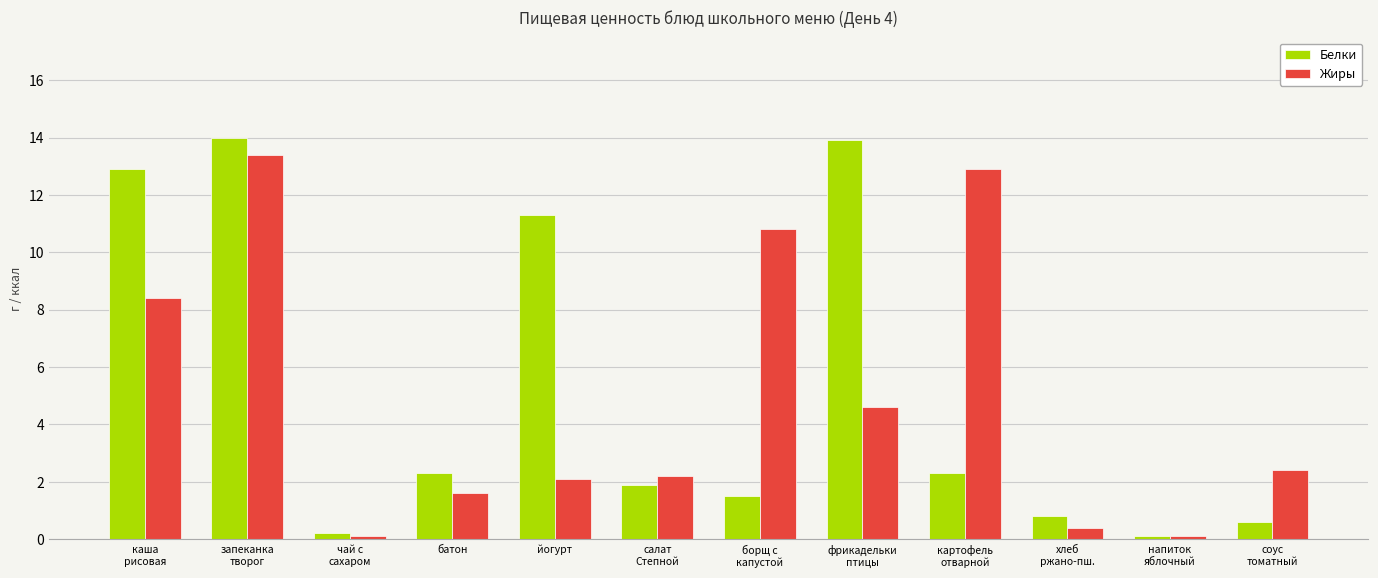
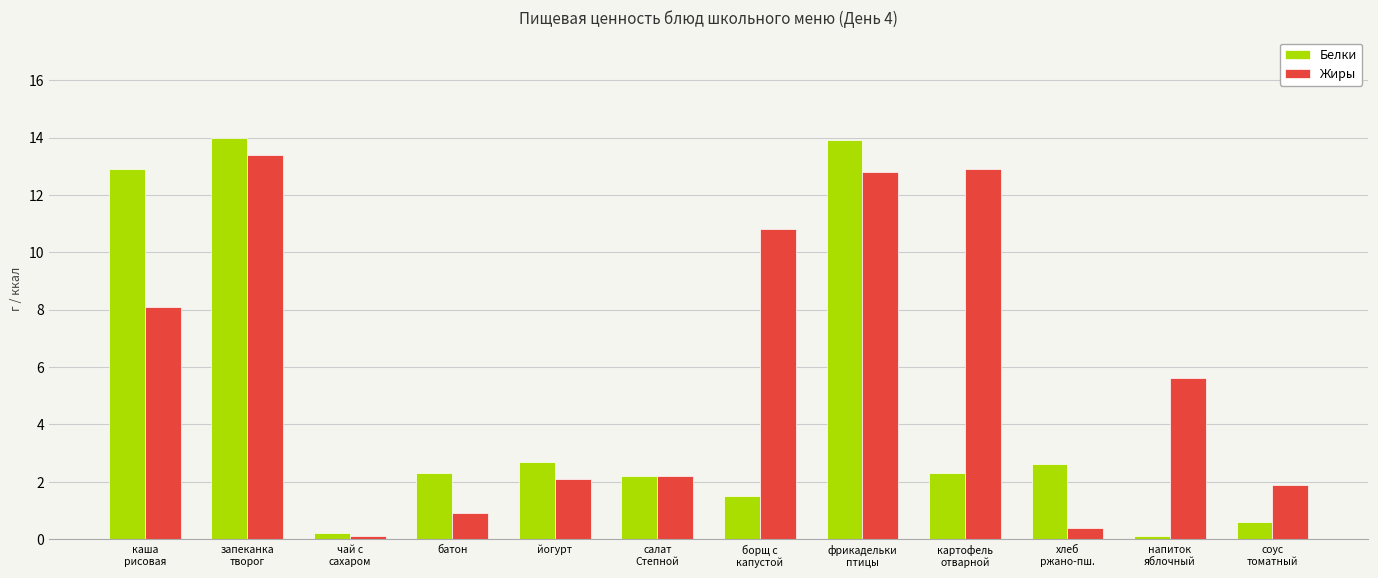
Жиры, каша рисовая: 8.4 -> 8.1
Жиры, батон: 1.6 -> 0.9
Белки, йогурт: 11.3 -> 2.7
Белки, салат Степной: 1.9 -> 2.2
Жиры, фрикадельки птицы: 4.6 -> 12.8
Белки, хлеб ржано-пш.: 0.8 -> 2.6
Жиры, напиток яблочный: 0.1 -> 5.6
Жиры, соус томатный: 2.4 -> 1.9
